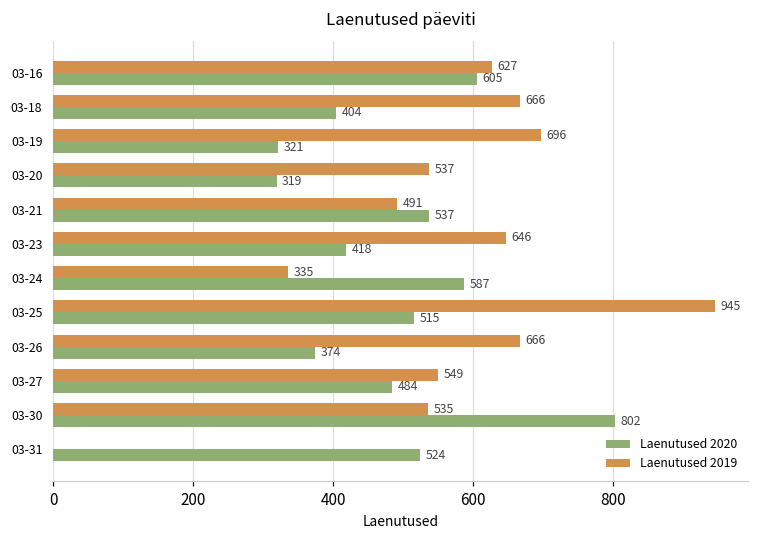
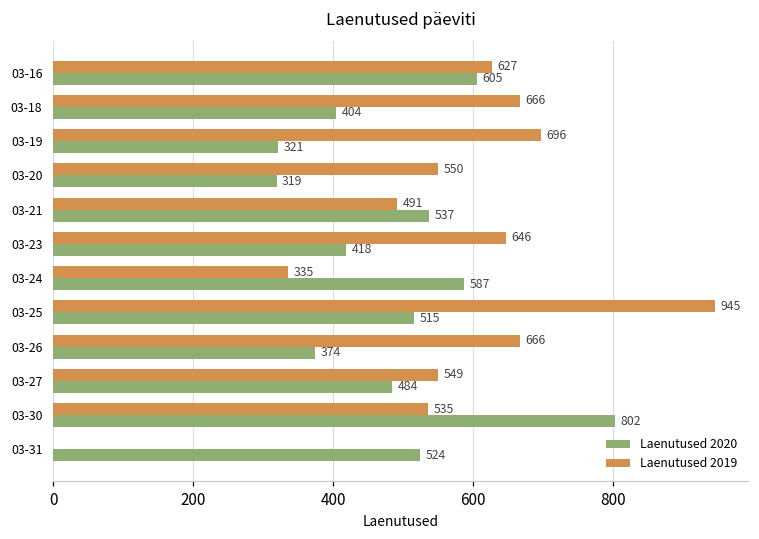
Laenutused 2019, 03-20: 537 -> 550
